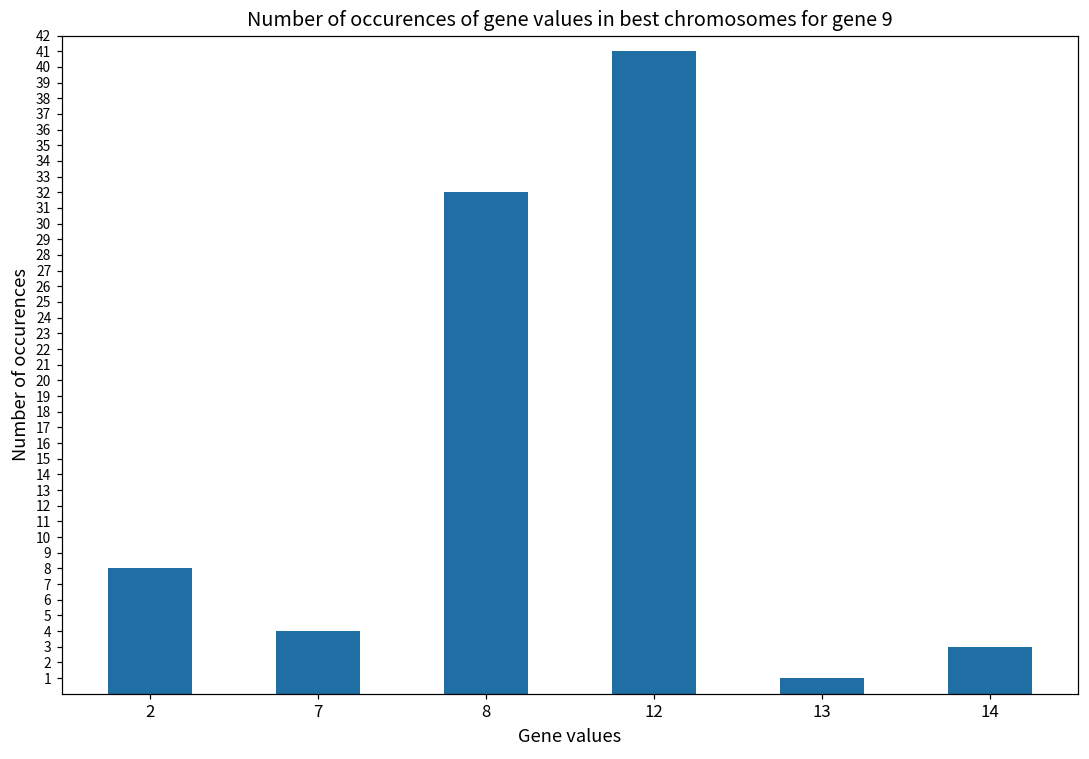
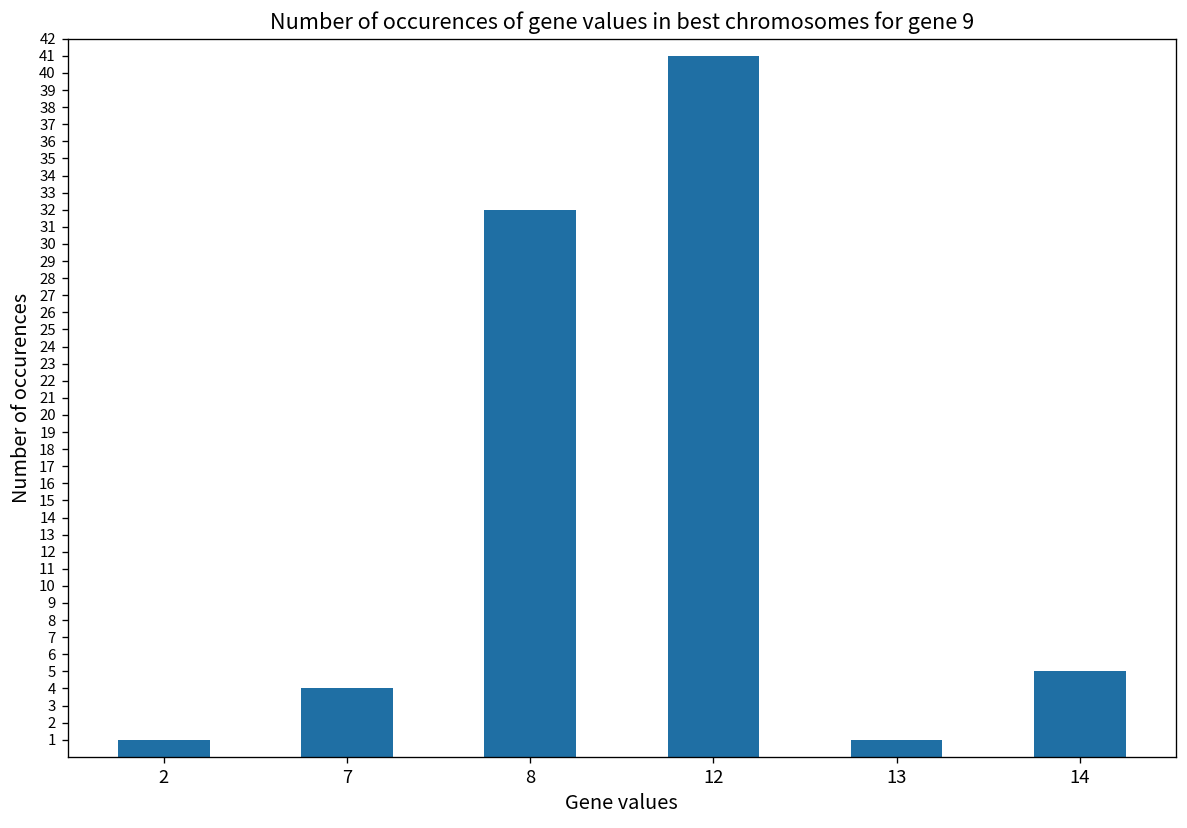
2: 8 -> 1
14: 3 -> 5
